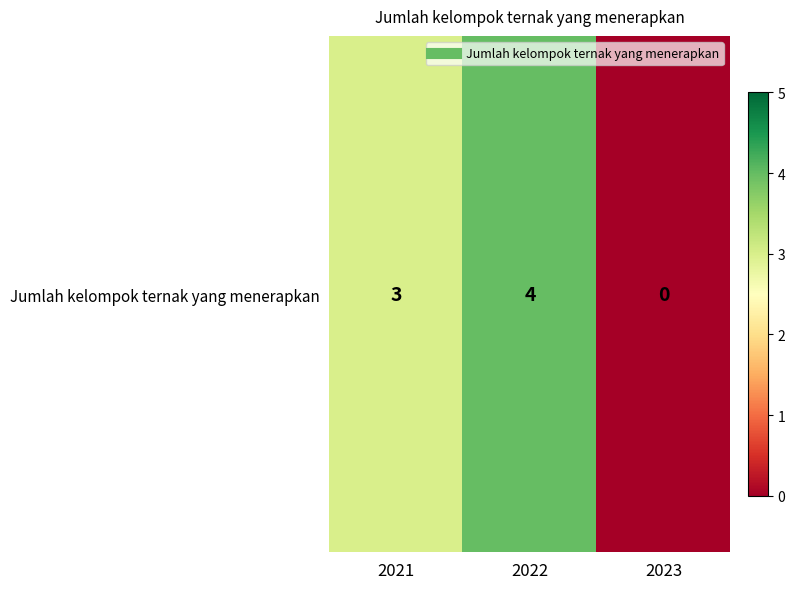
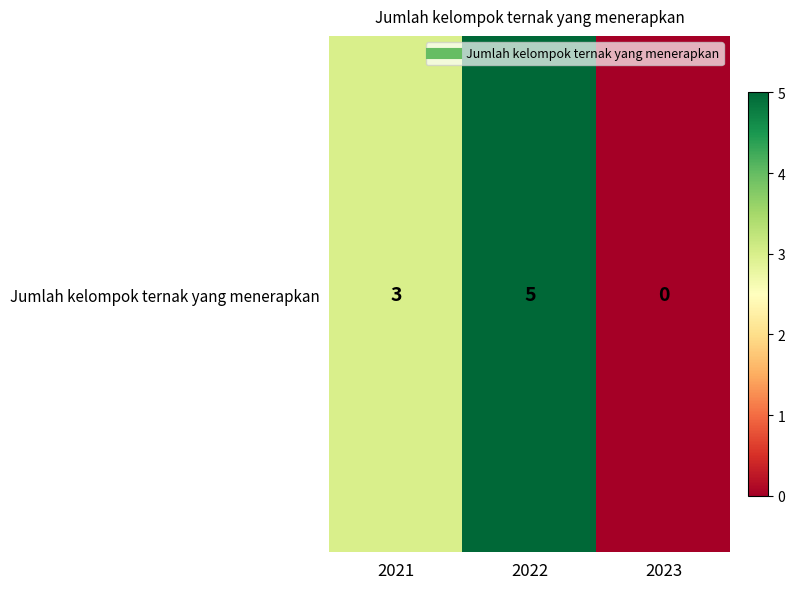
Jumlah kelompok ternak yang menerapkan, 2022: 4 -> 5
